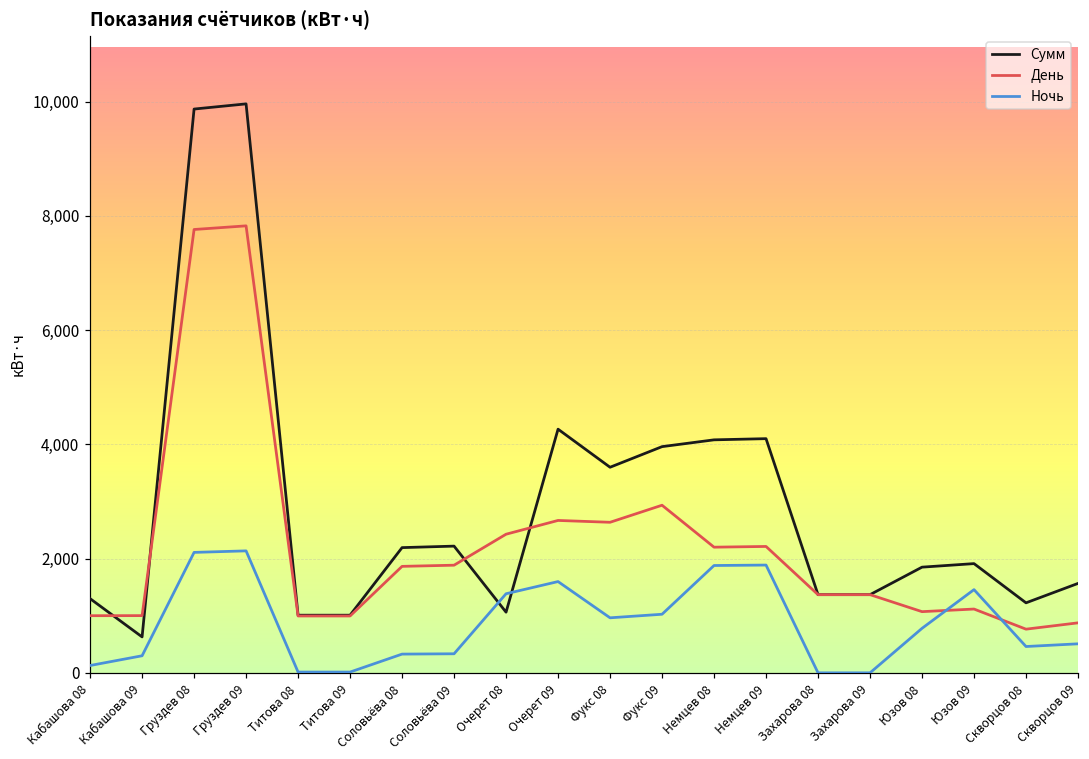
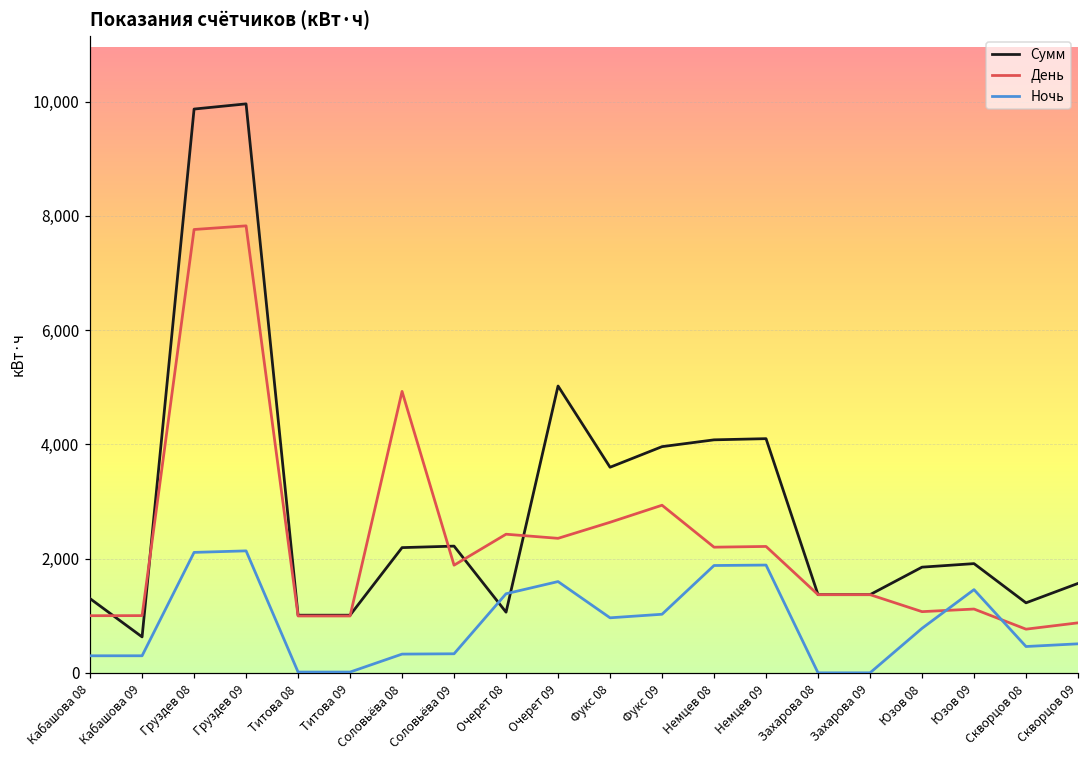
Ночь, Кабашова 08: 100 -> 300
День, Соловьёва 08: 1,900 -> 4,900
Сумм, Очерет 09: 4,300 -> 5,000
День, Очерет 09: 2,700 -> 2,400
